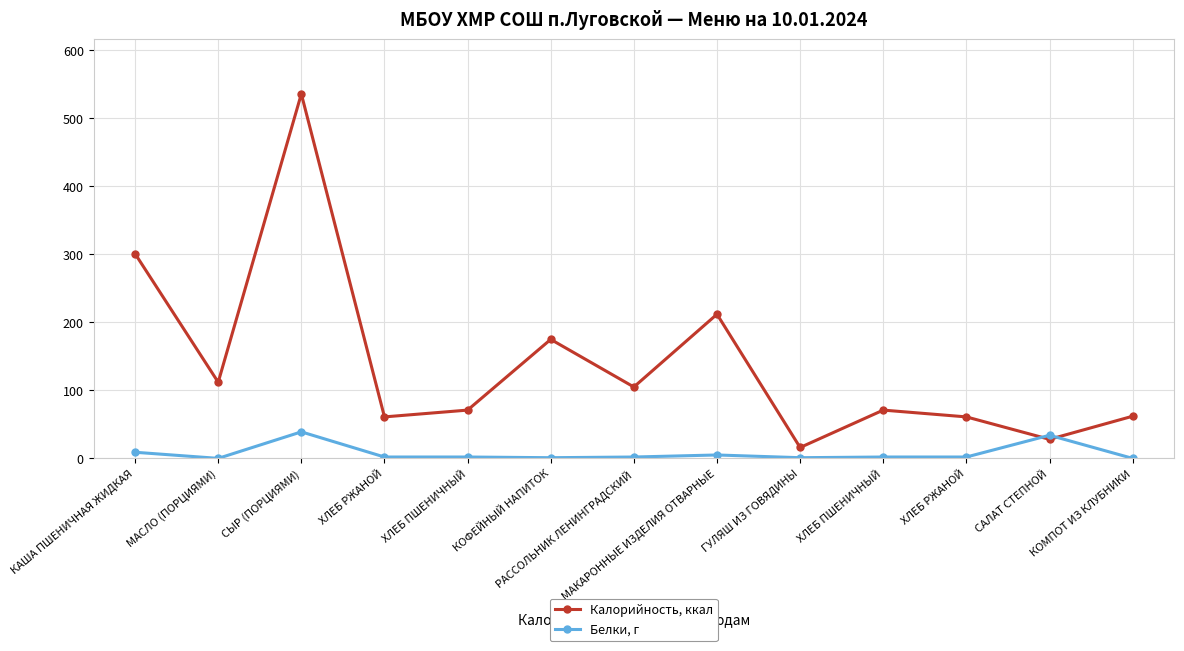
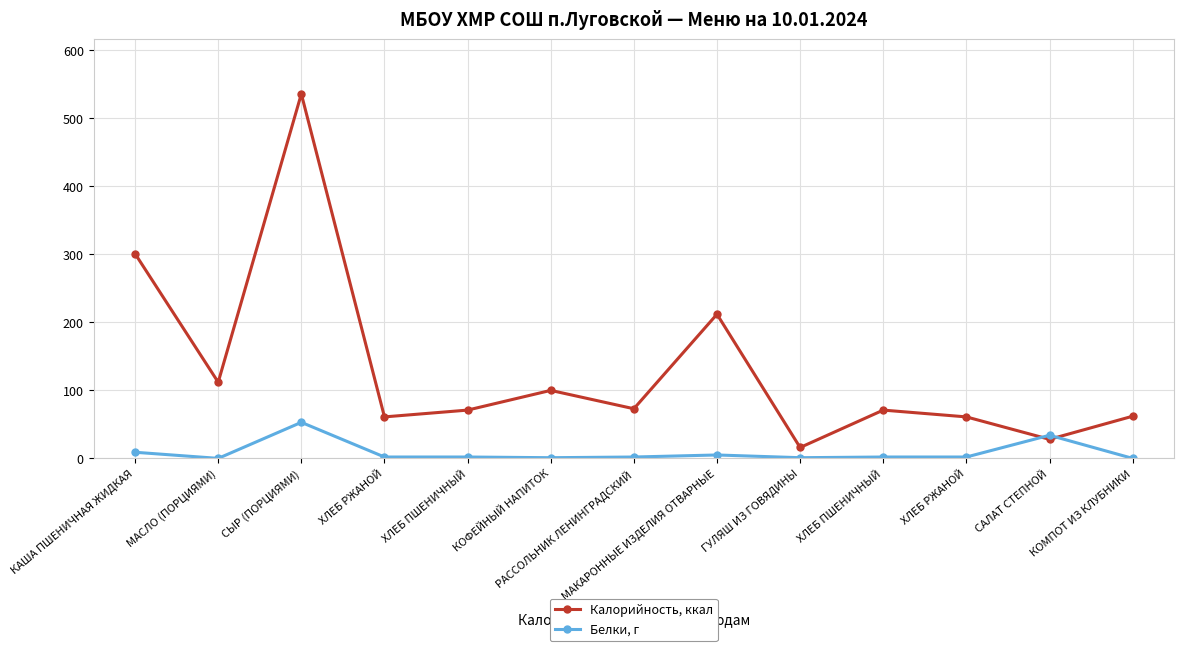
Белки, г, СЫР (ПОРЦИЯМИ): 40 -> 50
Калорийность, ккал, КОФЕЙНЫЙ НАПИТОК: 180 -> 100
Калорийность, ккал, РАССОЛЬНИК ЛЕНИНГРАДСКИЙ: 110 -> 70
